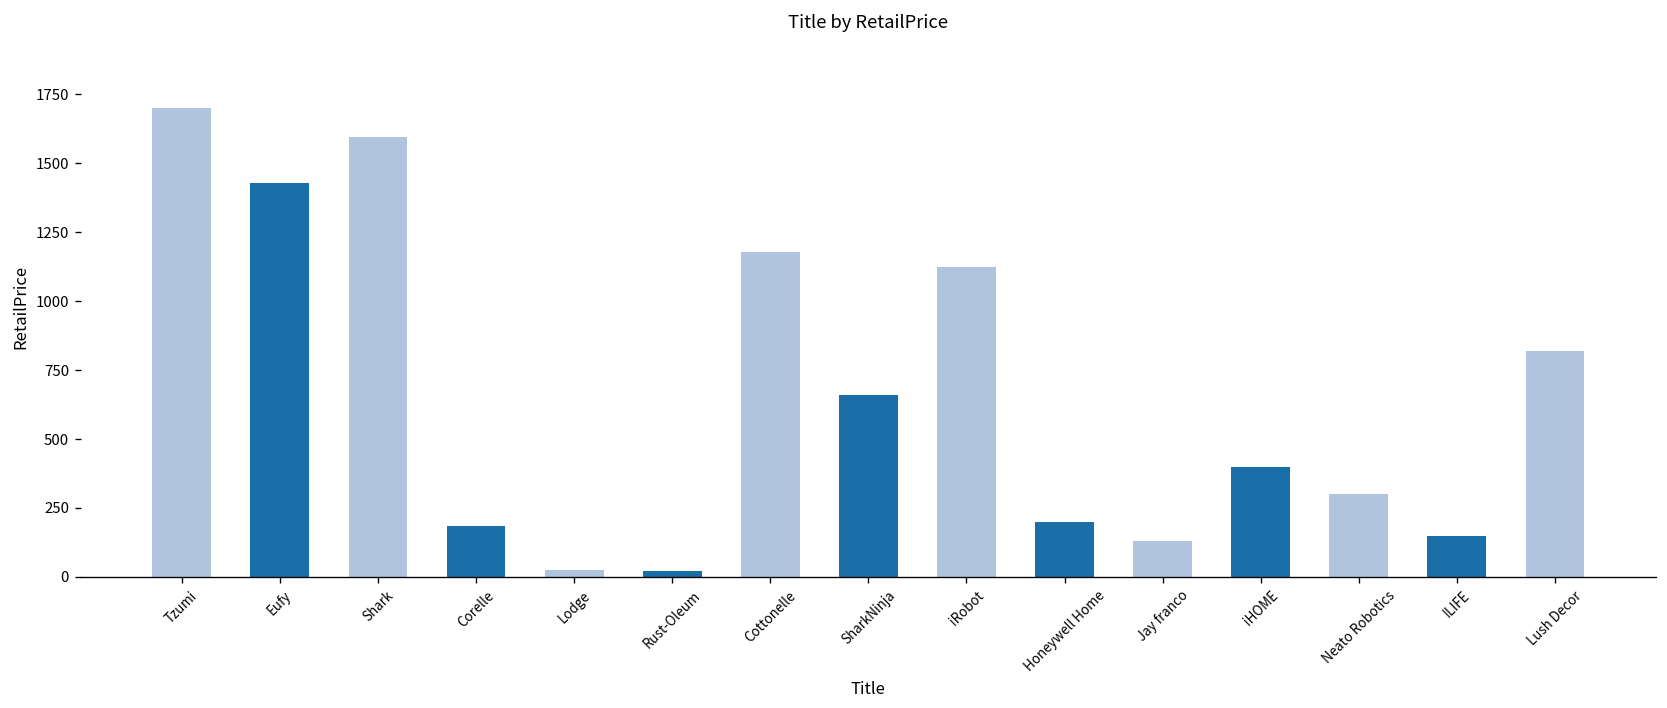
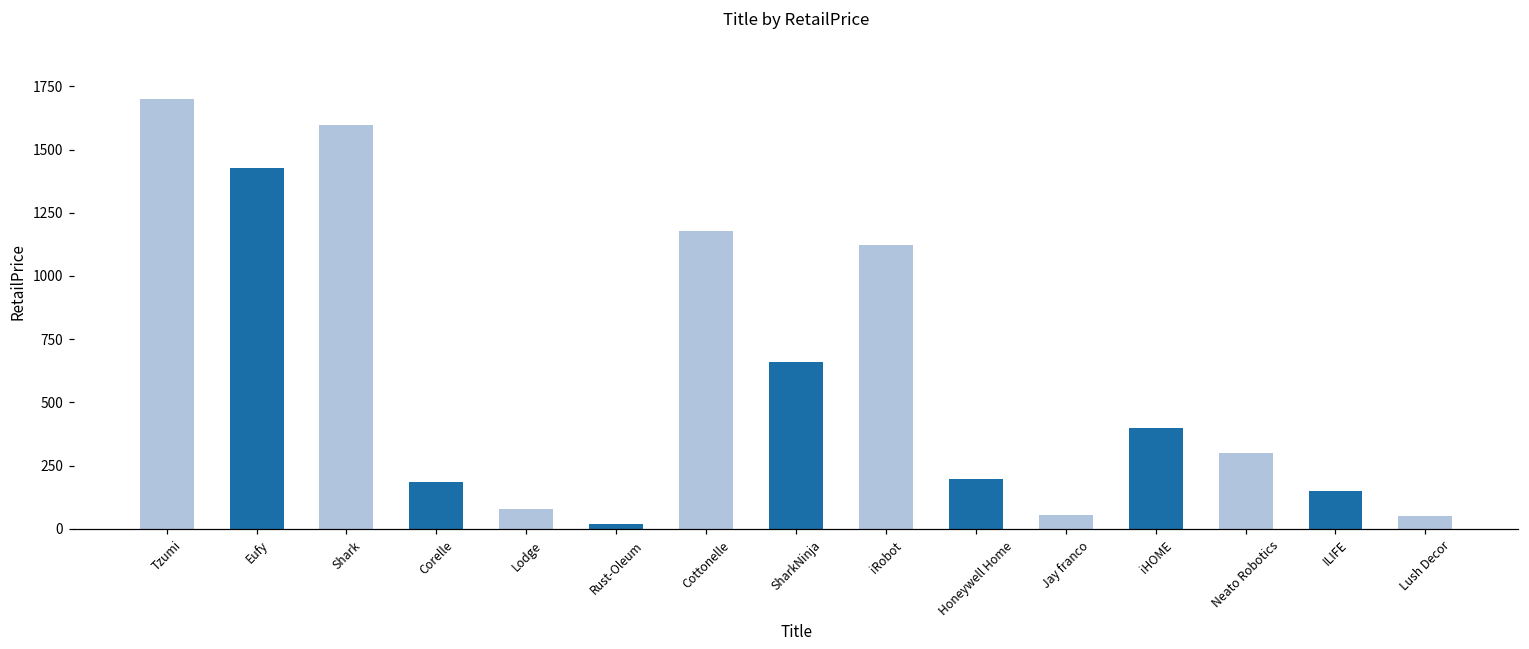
Lodge: 20 -> 80
Jay franco: 130 -> 60
Lush Decor: 820 -> 50
